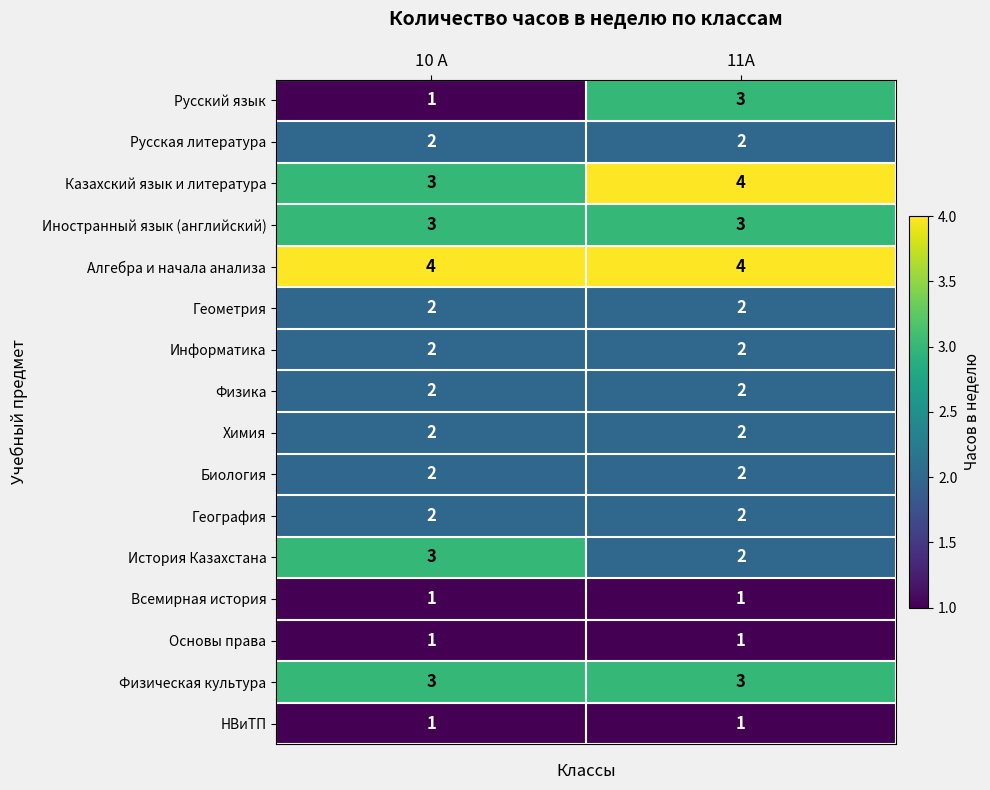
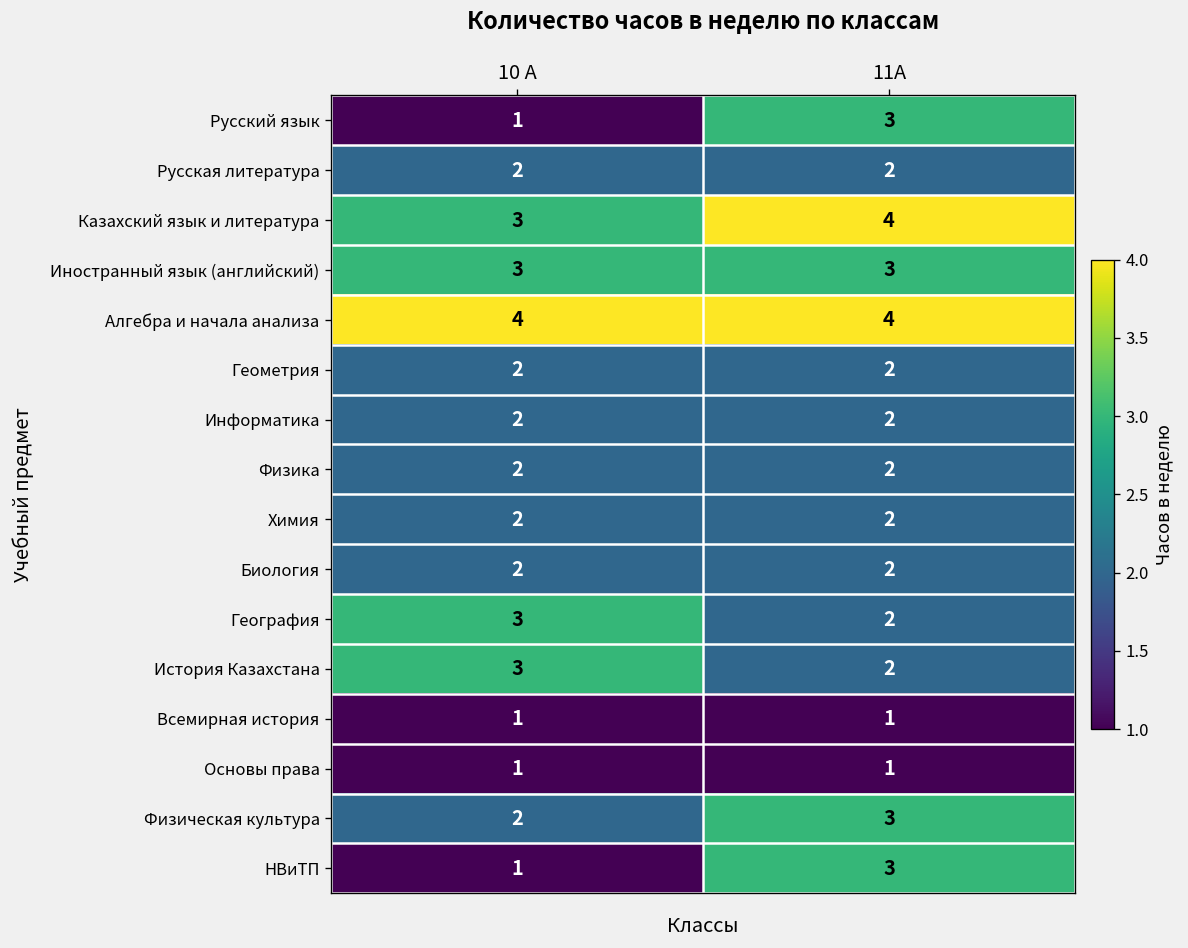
География, 10 А: 2 -> 3
Физическая культура, 10 А: 3 -> 2
НВиТП, 11А: 1 -> 3
